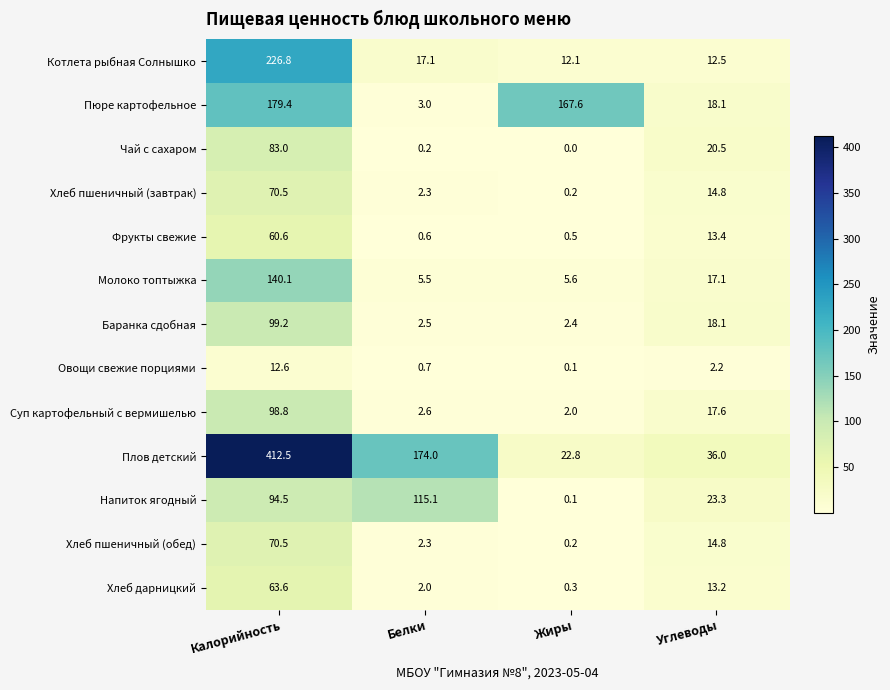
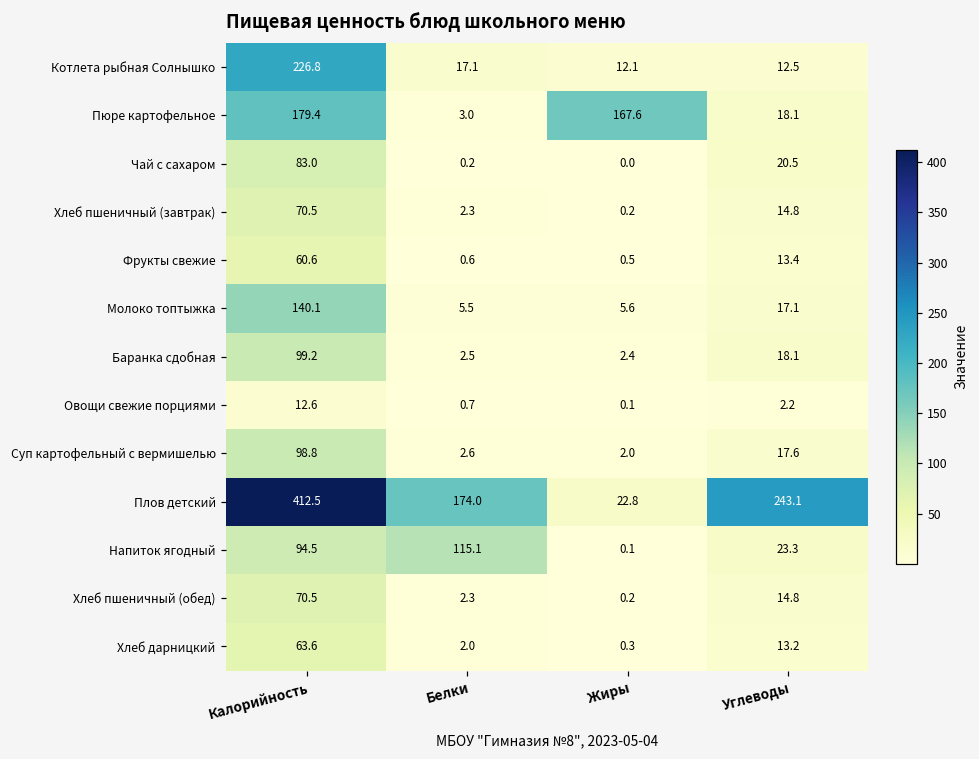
Плов детский, Углеводы: 36.0 -> 243.1
